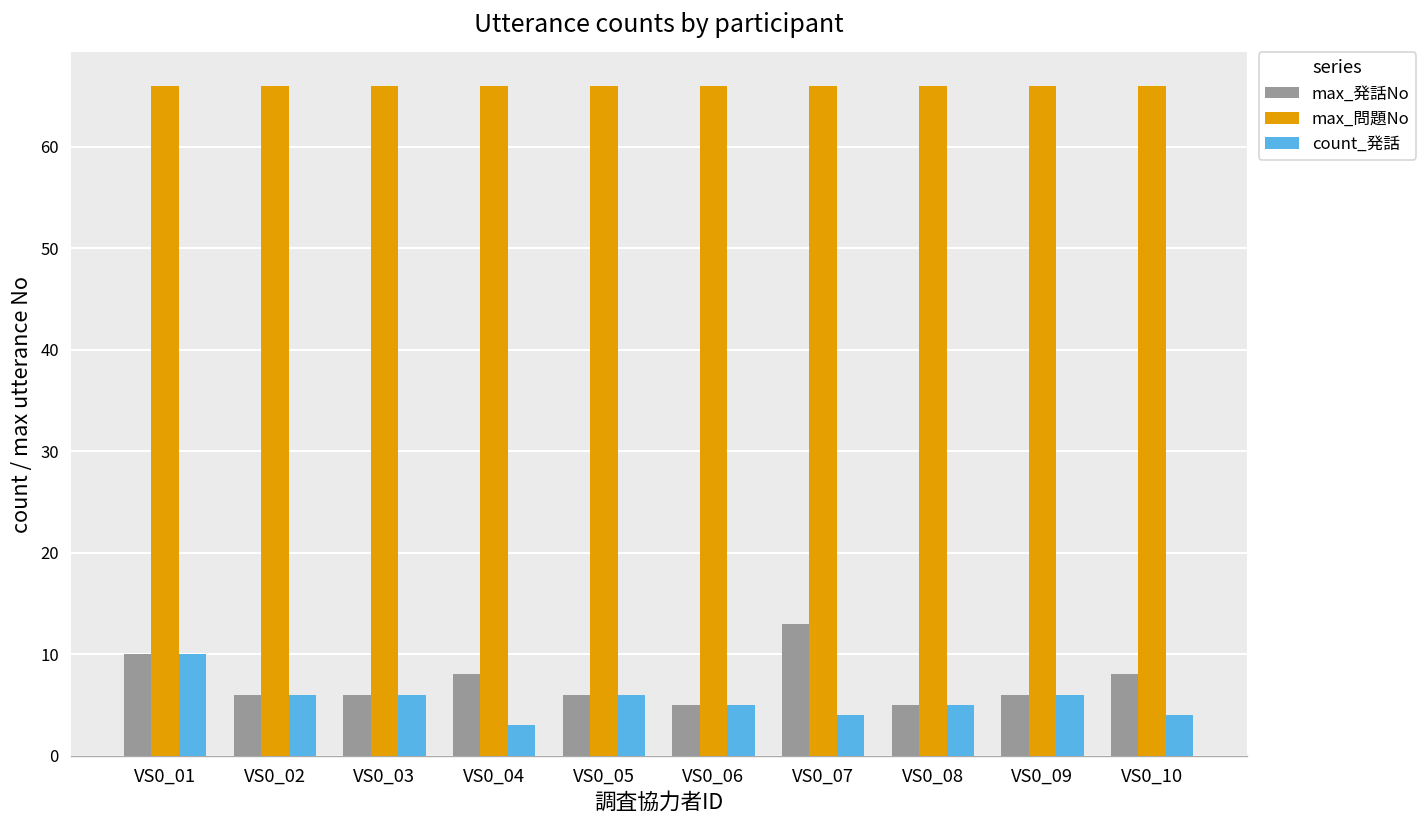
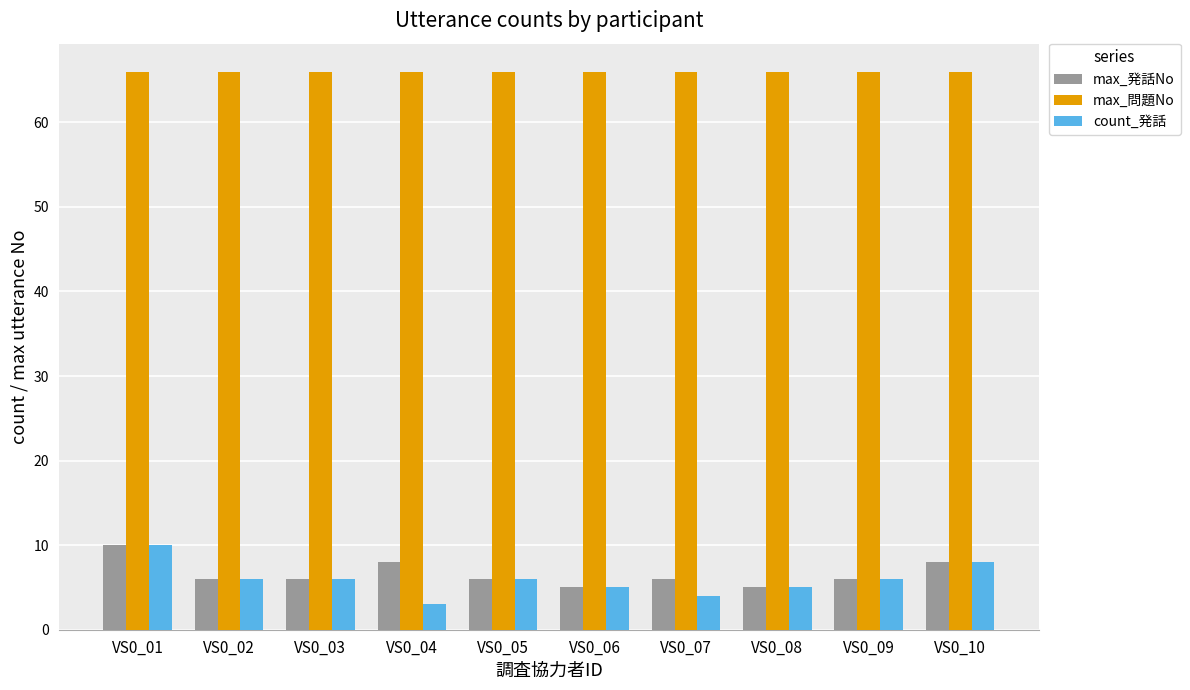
max_発話No, VS0_07: 13 -> 6
count_発話, VS0_10: 4 -> 8
